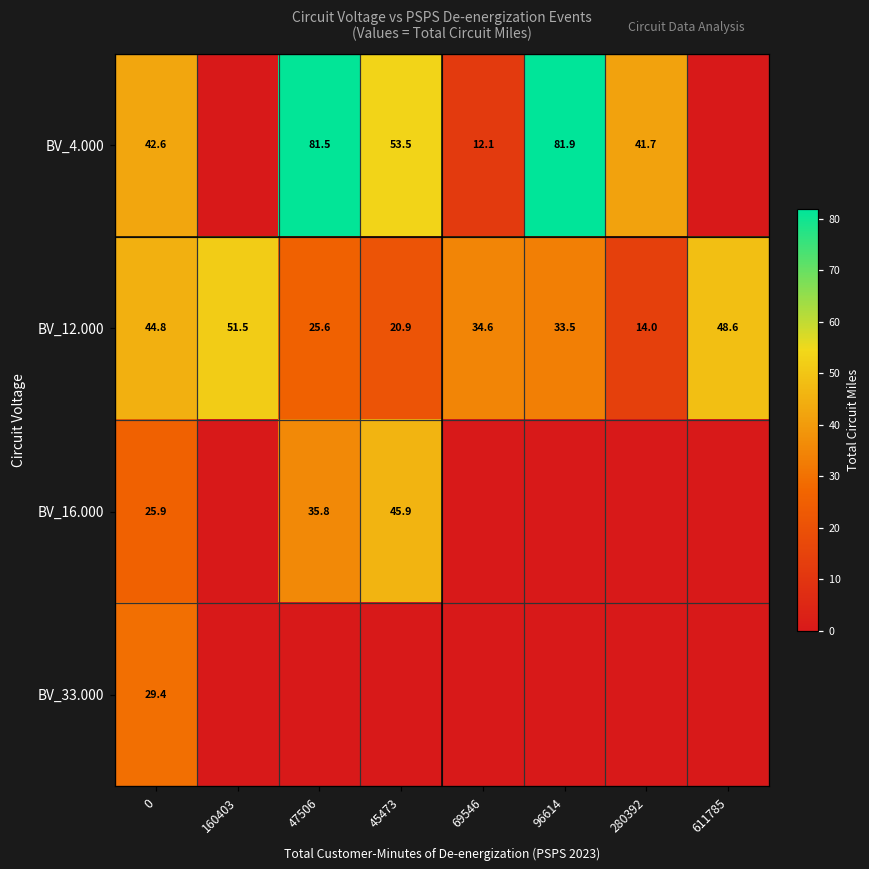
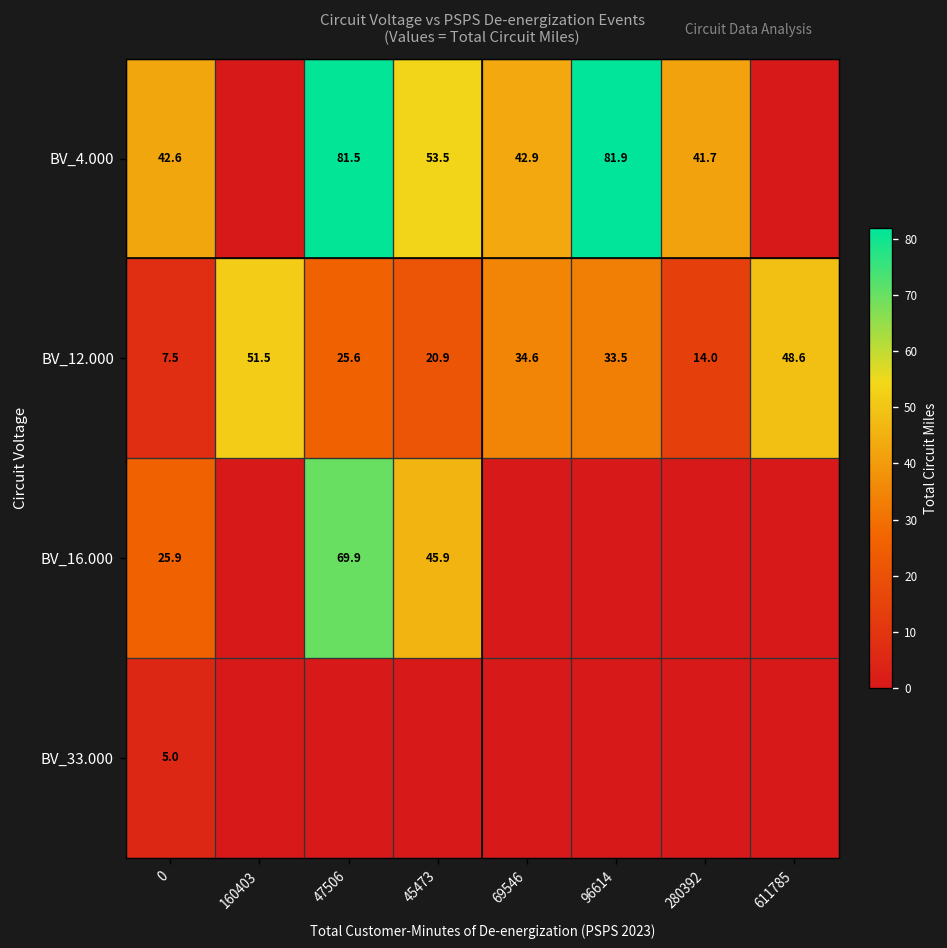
BV_4.000, 69546: 12.1 -> 42.9
BV_12.000, 0: 44.8 -> 7.5
BV_16.000, 47506: 35.8 -> 69.9
BV_33.000, 0: 29.4 -> 5.0
